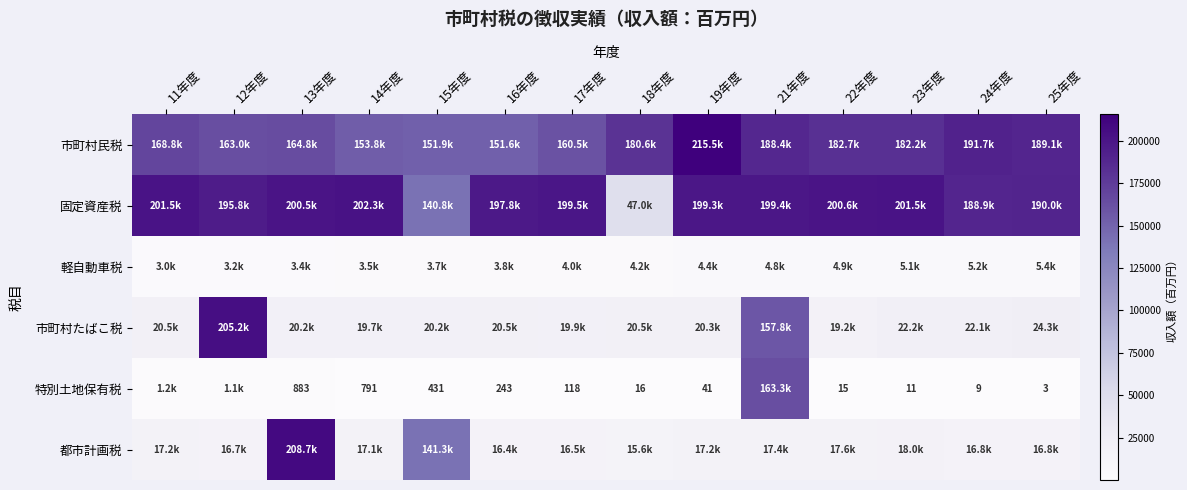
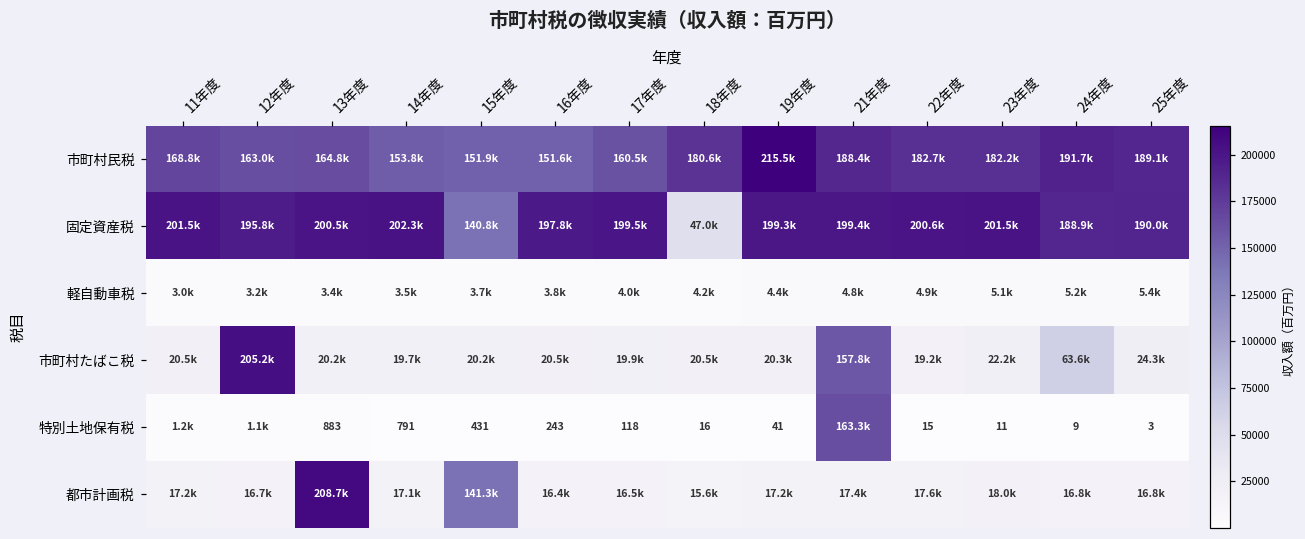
市町村たばこ税, 24年度: 22.1k -> 63.6k
